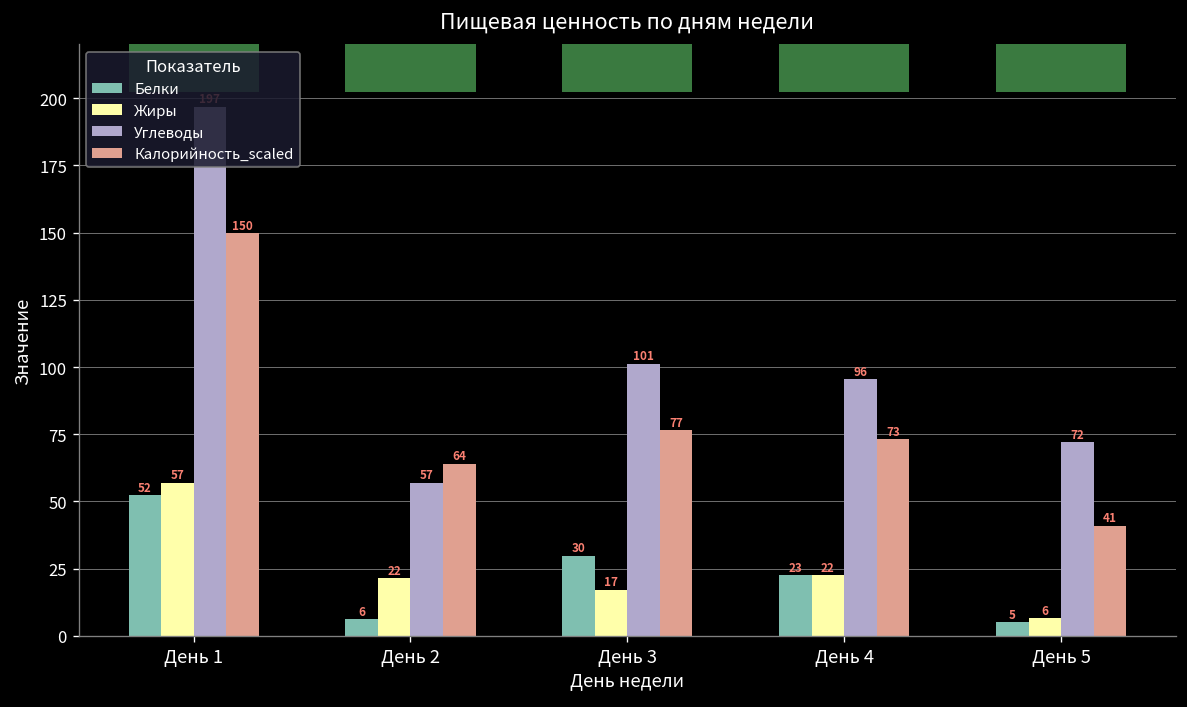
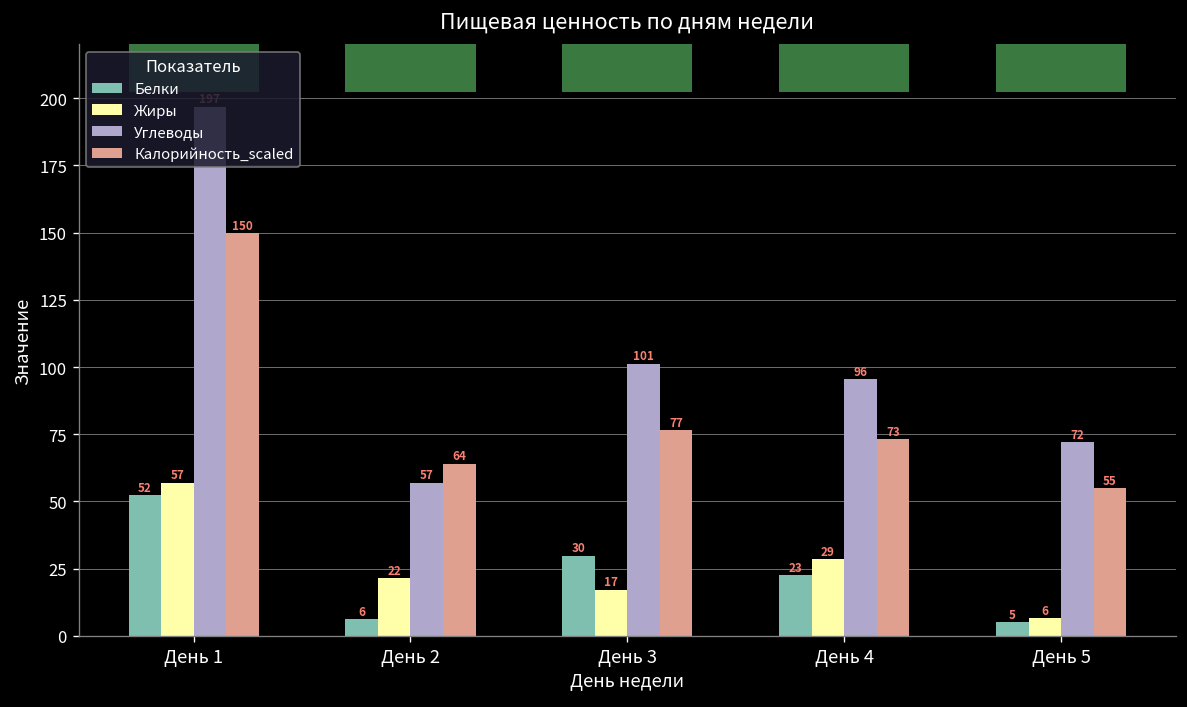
Жиры, День 4: 22 -> 29
Калорийность_scaled, День 5: 41 -> 55
